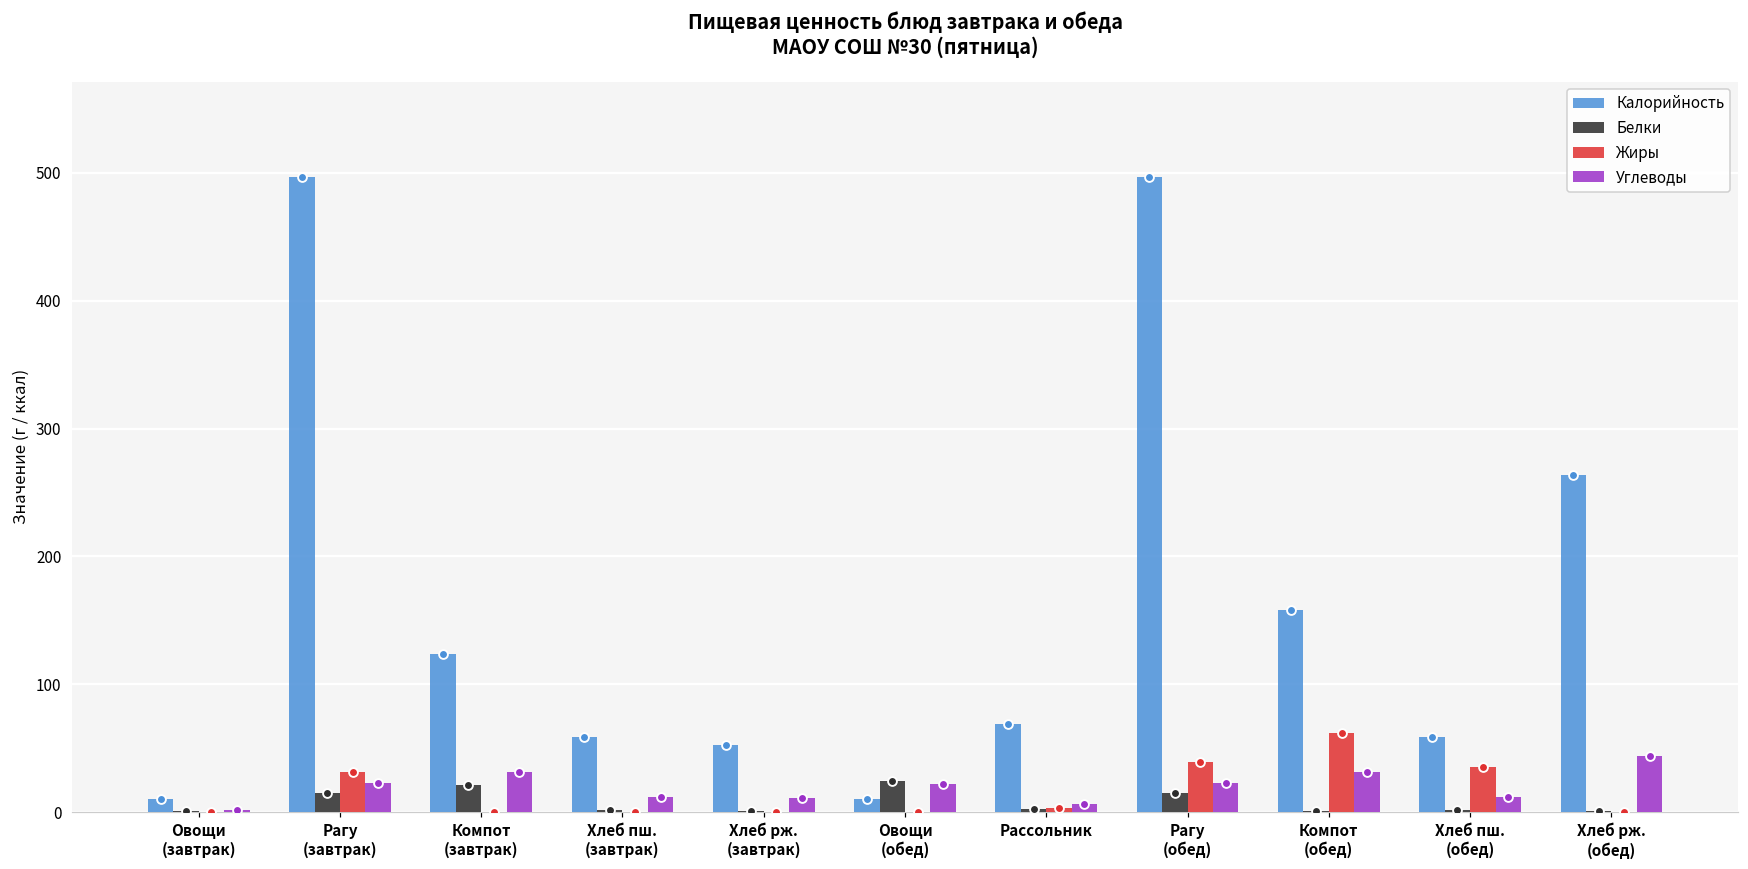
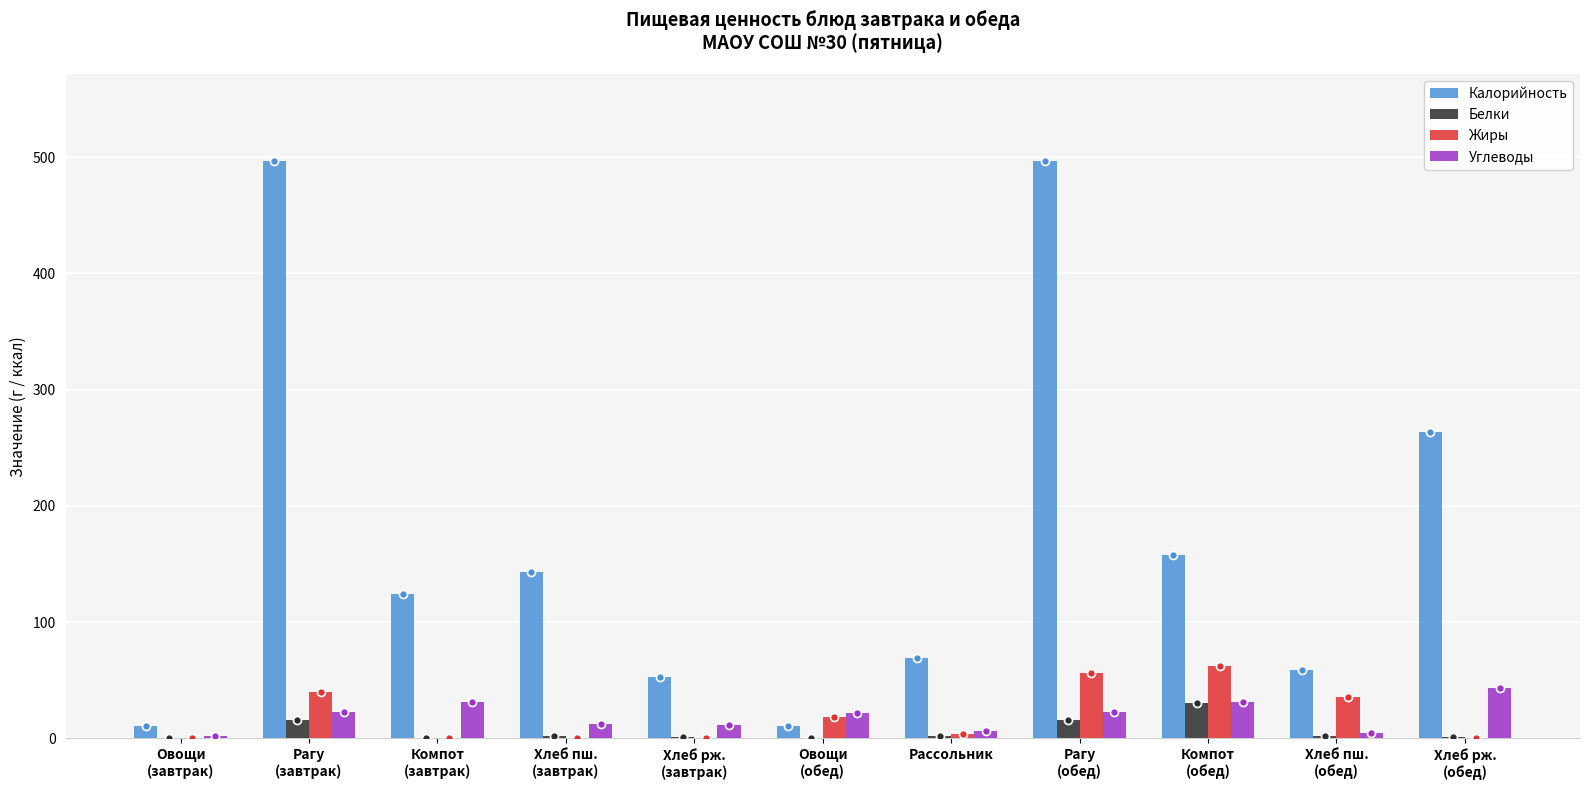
Жиры, Рагу (завтрак): 31 -> 40
Белки, Компот (завтрак): 21 -> 1
Калорийность, Хлеб пш. (завтрак): 58 -> 143
Белки, Овощи (обед): 25 -> 1
Жиры, Овощи (обед): 0 -> 18
Жиры, Рагу (обед): 40 -> 56
Белки, Компот (обед): 1 -> 30
Углеводы, Хлеб пш. (обед): 12 -> 5
